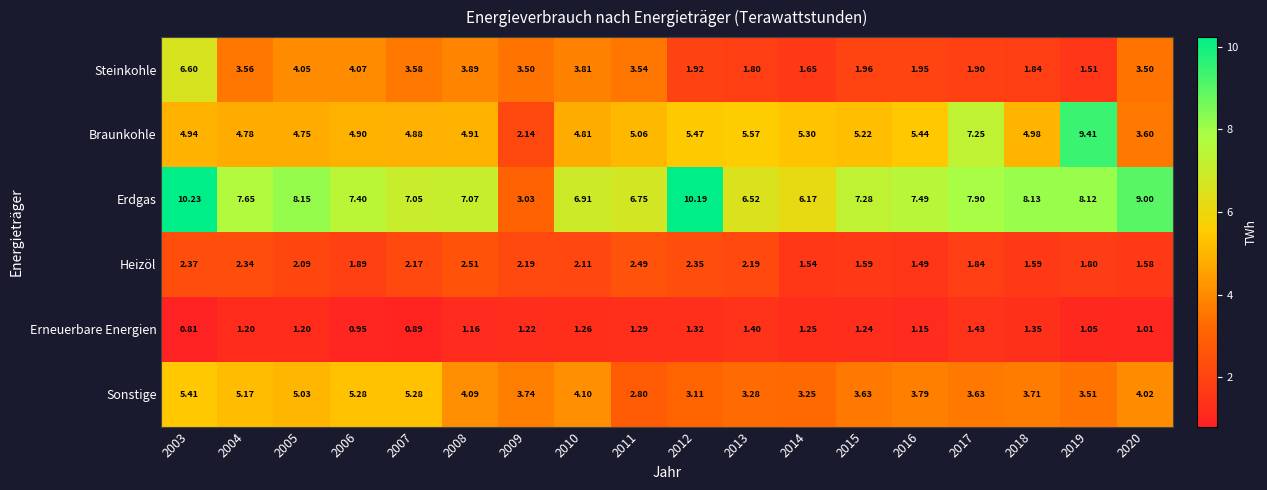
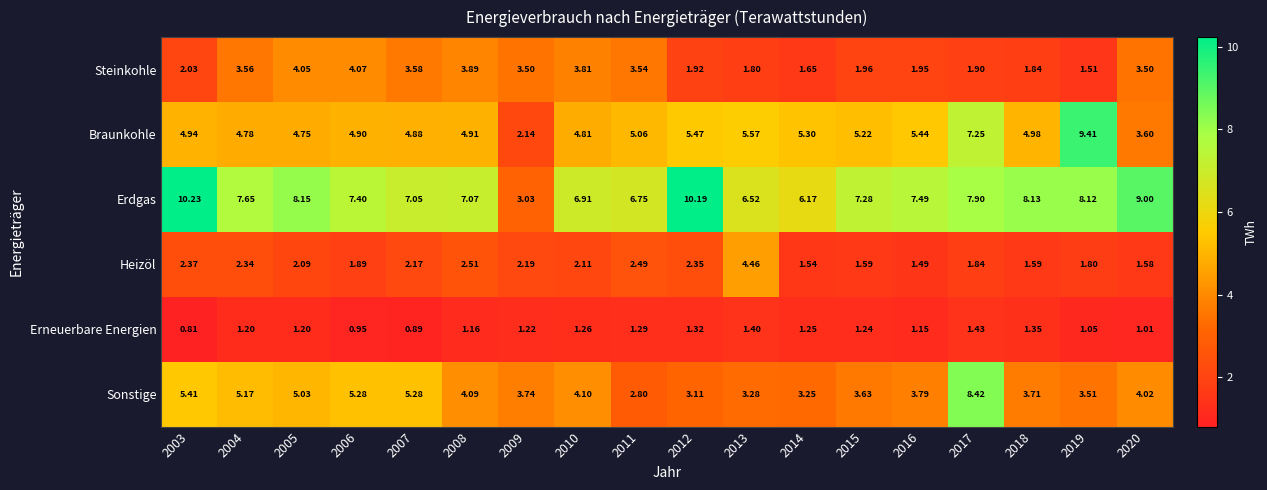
Steinkohle, 2003: 6.60 -> 2.03
Heizöl, 2013: 2.19 -> 4.46
Sonstige, 2017: 3.63 -> 8.42
